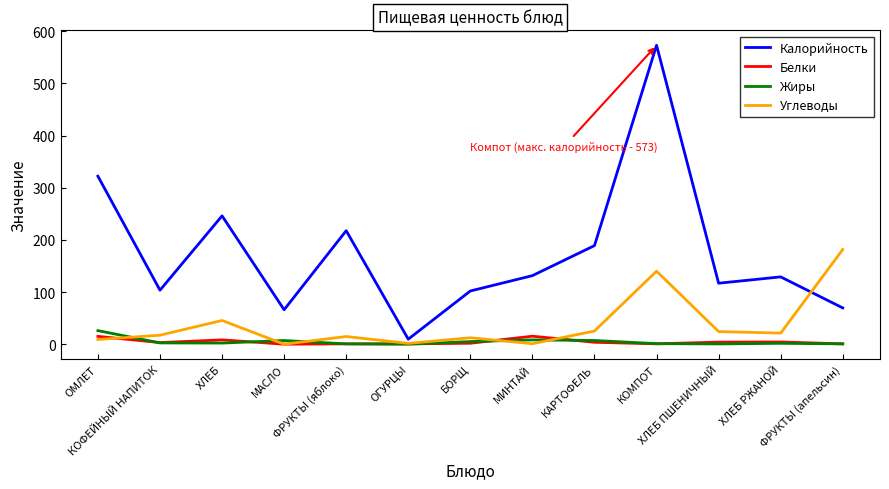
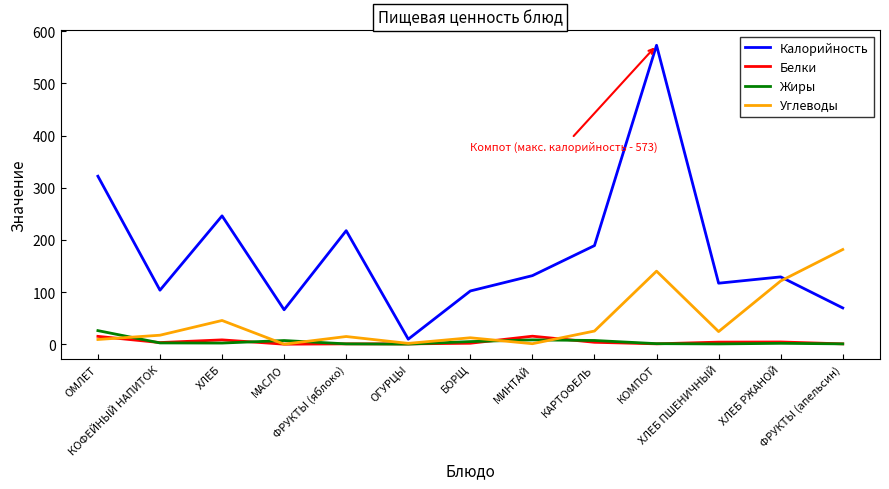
Углеводы, ХЛЕБ РЖАНОЙ: 20 -> 120
